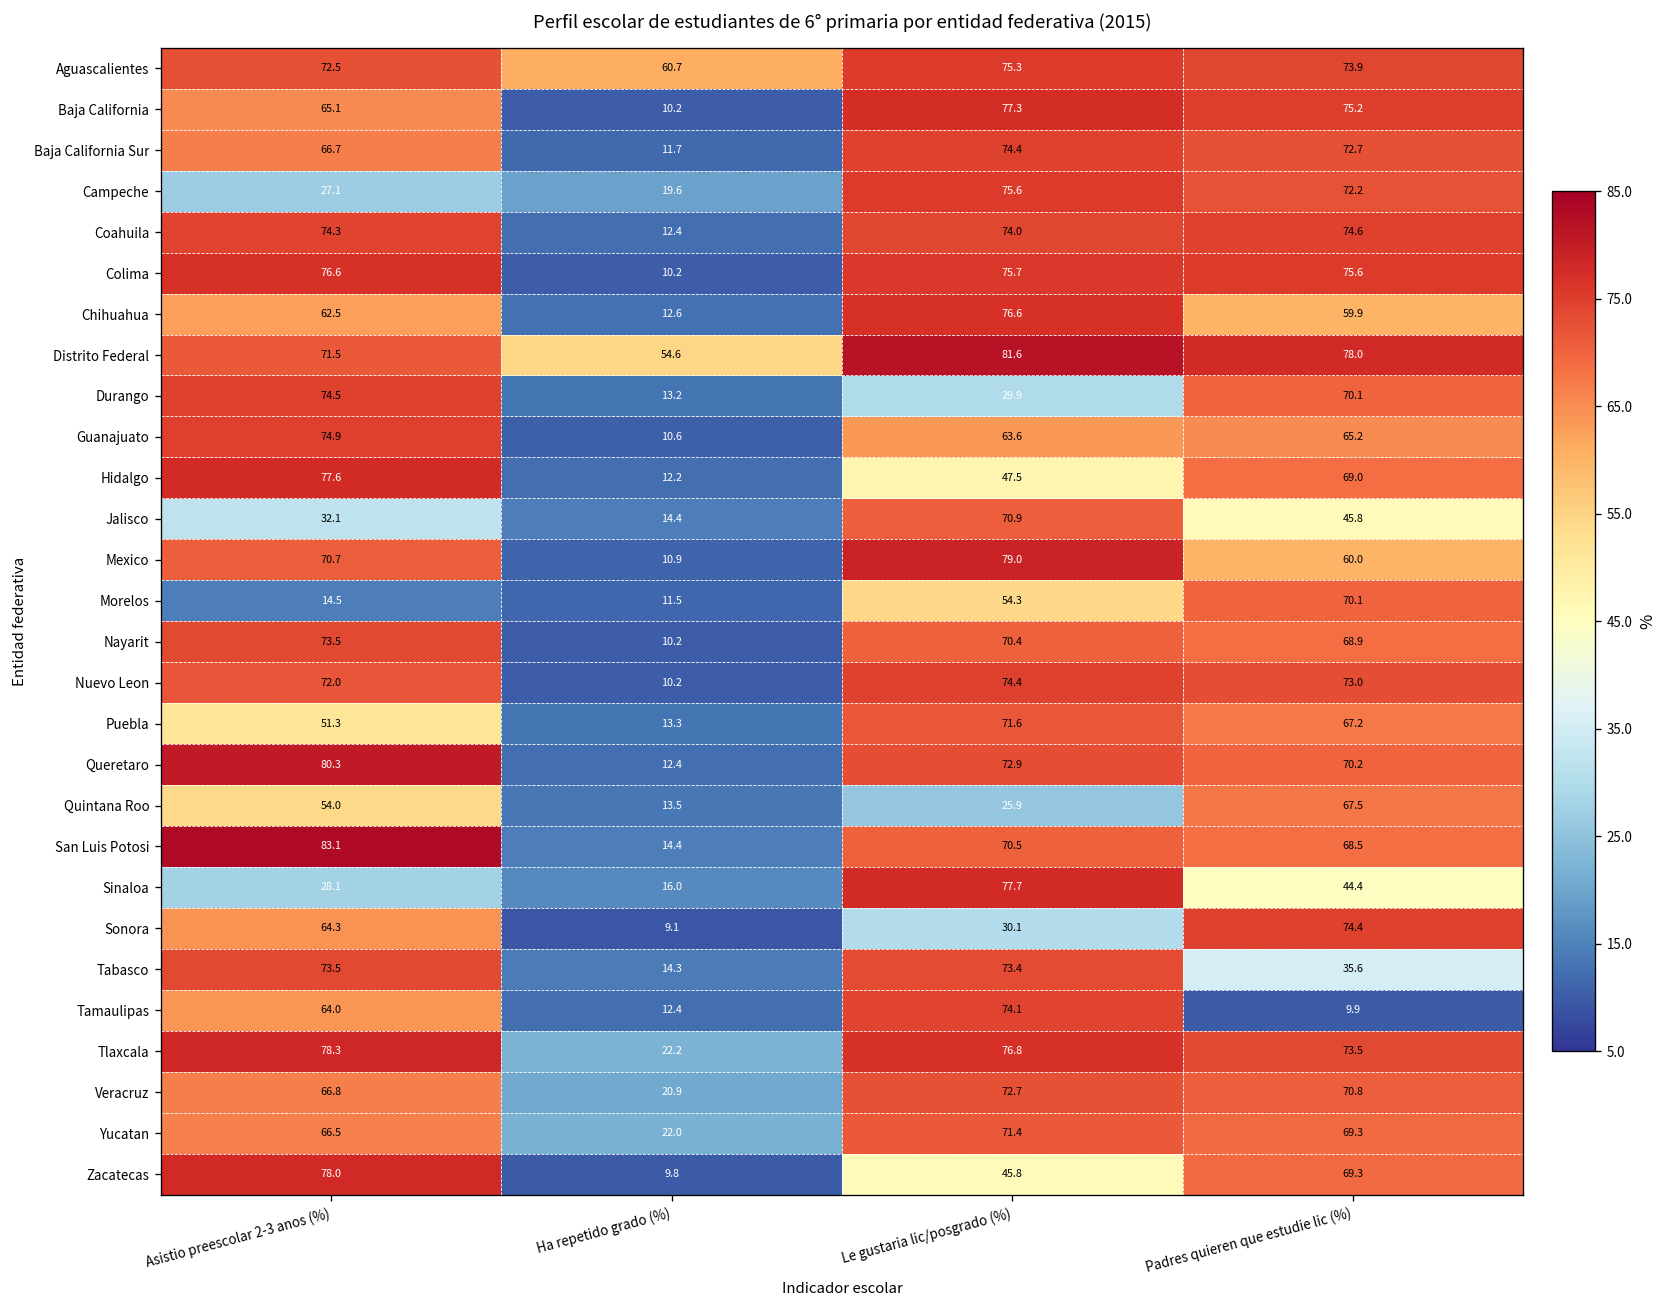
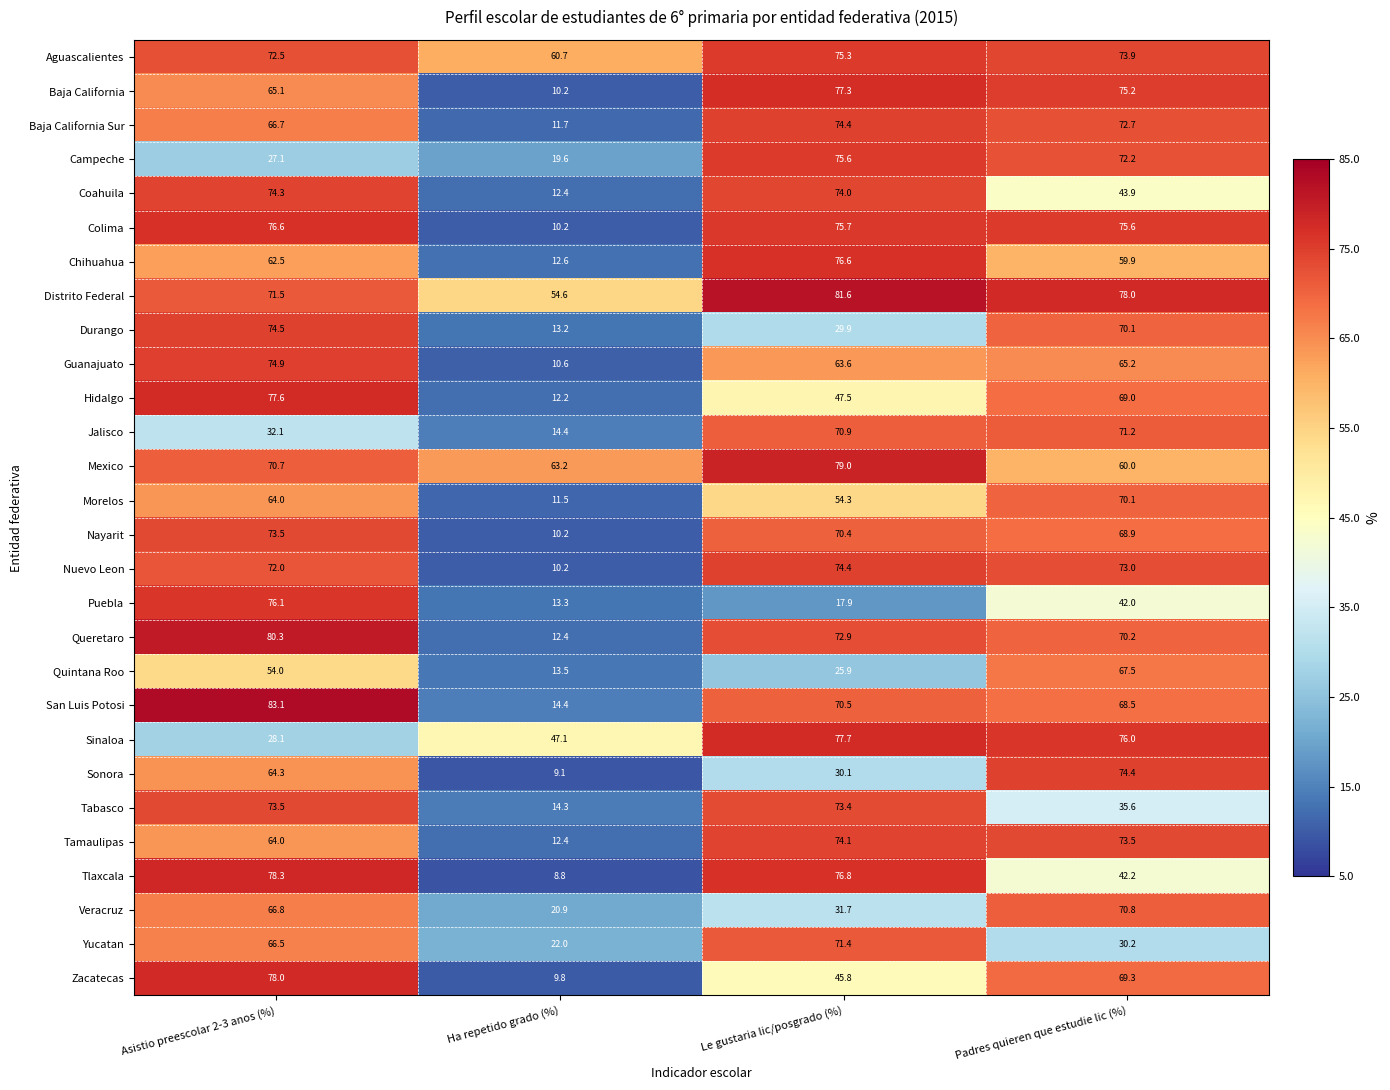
Coahuila, Padres quieren que estudie lic (%): 74.6 -> 43.9
Jalisco, Padres quieren que estudie lic (%): 45.8 -> 71.2
Mexico, Ha repetido grado (%): 10.9 -> 63.2
Morelos, Asistio preescolar 2-3 anos (%): 14.5 -> 64.0
Puebla, Asistio preescolar 2-3 anos (%): 51.3 -> 76.1
Puebla, Le gustaria lic/posgrado (%): 71.6 -> 17.9
Puebla, Padres quieren que estudie lic (%): 67.2 -> 42.0
Sinaloa, Ha repetido grado (%): 16.0 -> 47.1
Sinaloa, Padres quieren que estudie lic (%): 44.4 -> 76.0
Tamaulipas, Padres quieren que estudie lic (%): 9.9 -> 73.5
Tlaxcala, Ha repetido grado (%): 22.2 -> 8.8
Tlaxcala, Padres quieren que estudie lic (%): 73.5 -> 42.2
Veracruz, Le gustaria lic/posgrado (%): 72.7 -> 31.7
Yucatan, Padres quieren que estudie lic (%): 69.3 -> 30.2
